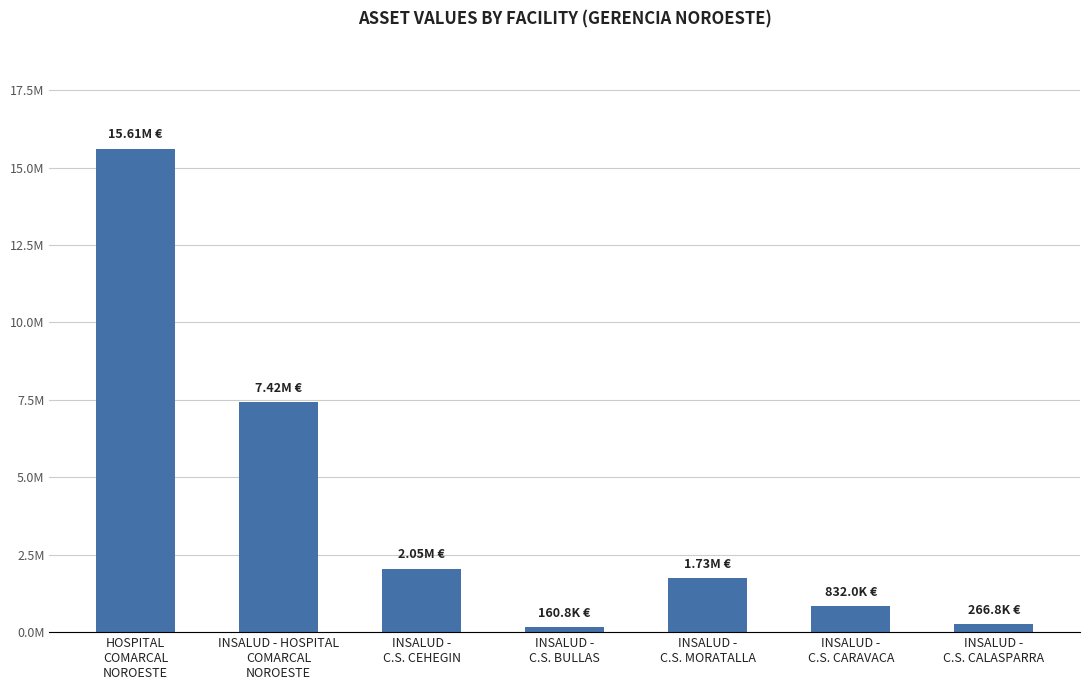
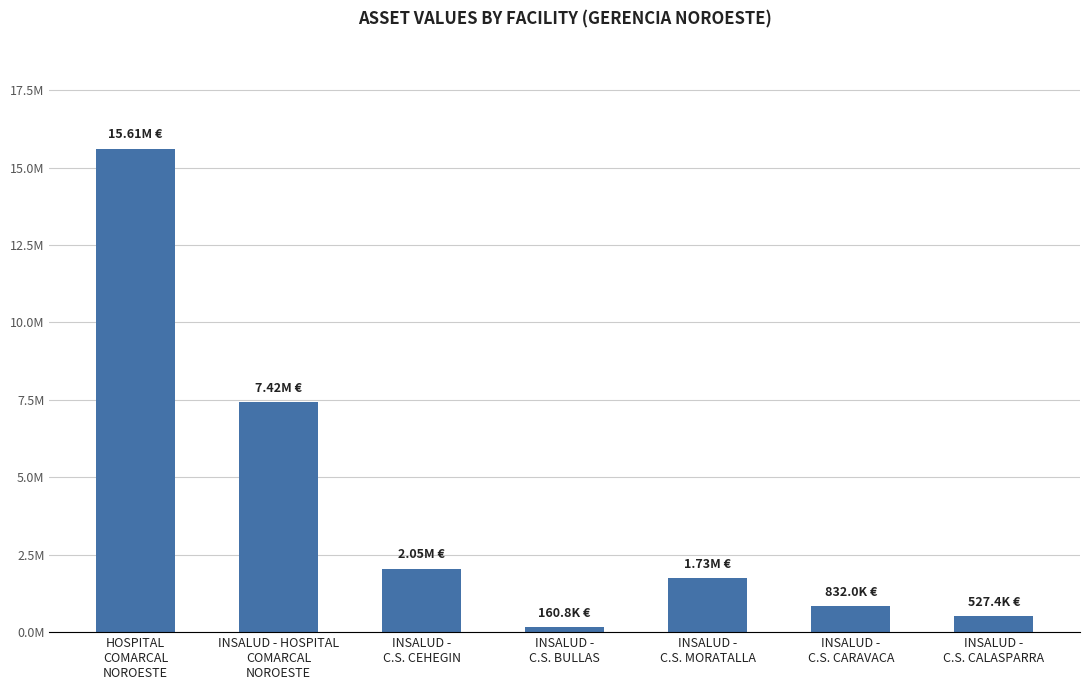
INSALUD - C.S. CALASPARRA: 266.8K -> 527.4K
